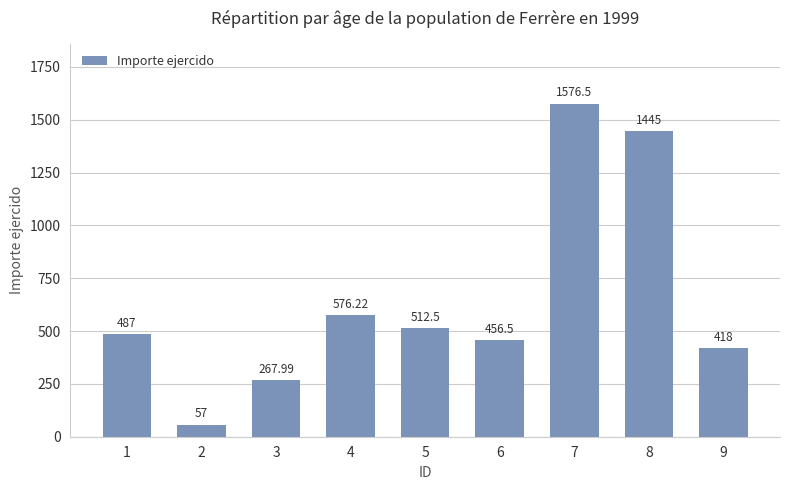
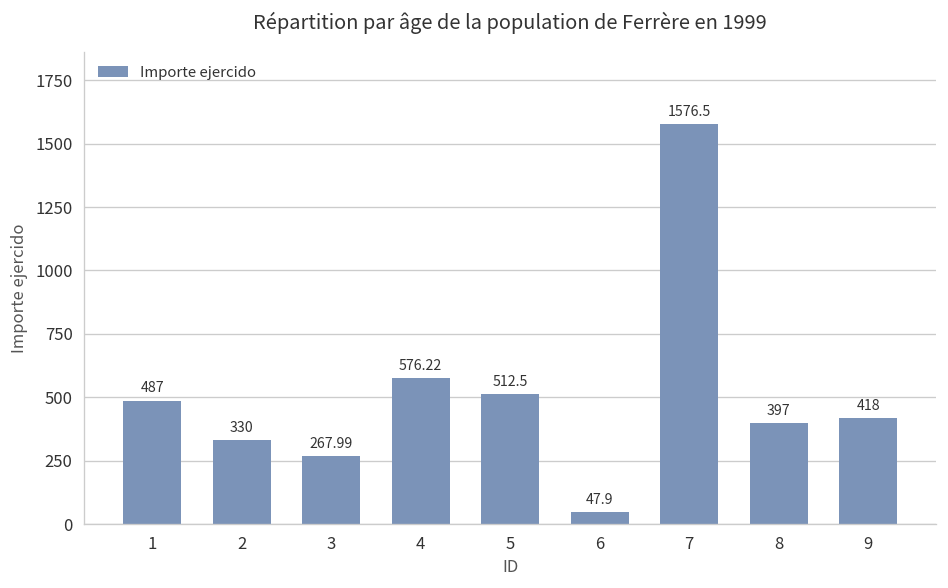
2: 57 -> 330
6: 456.5 -> 47.9
8: 1445 -> 397
